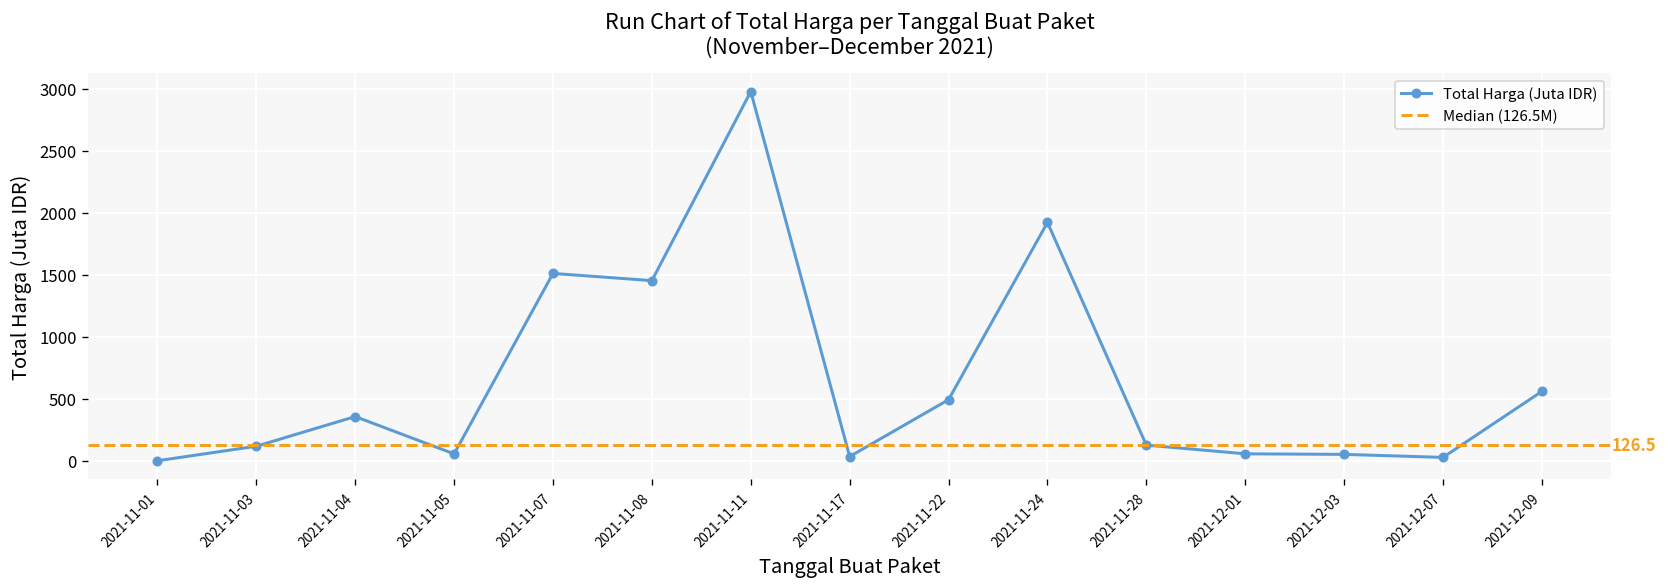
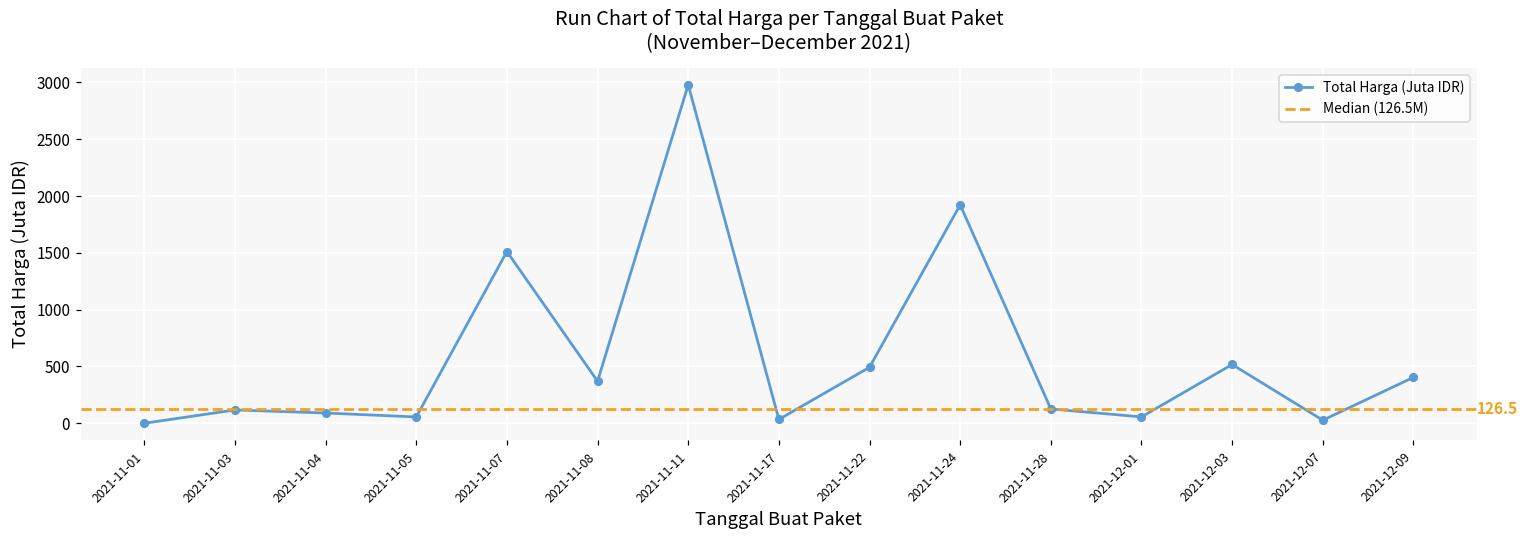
2021-11-04: 360 -> 90
2021-11-08: 1450 -> 370
2021-12-03: 50 -> 520
2021-12-09: 560 -> 400
